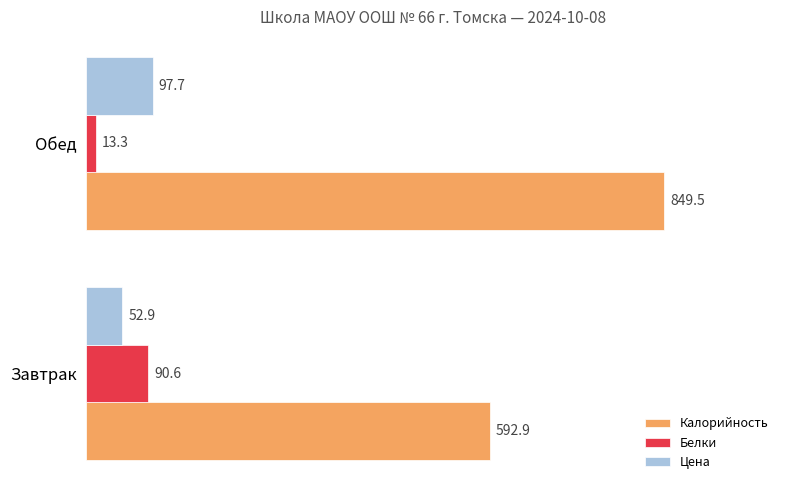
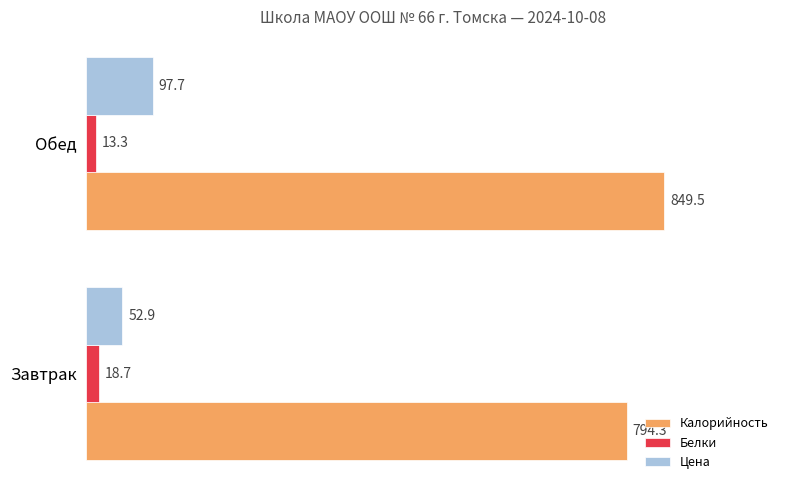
Белки, Завтрак: 90.6 -> 18.7
Калорийность, Завтрак: 592.9 -> 794.3
